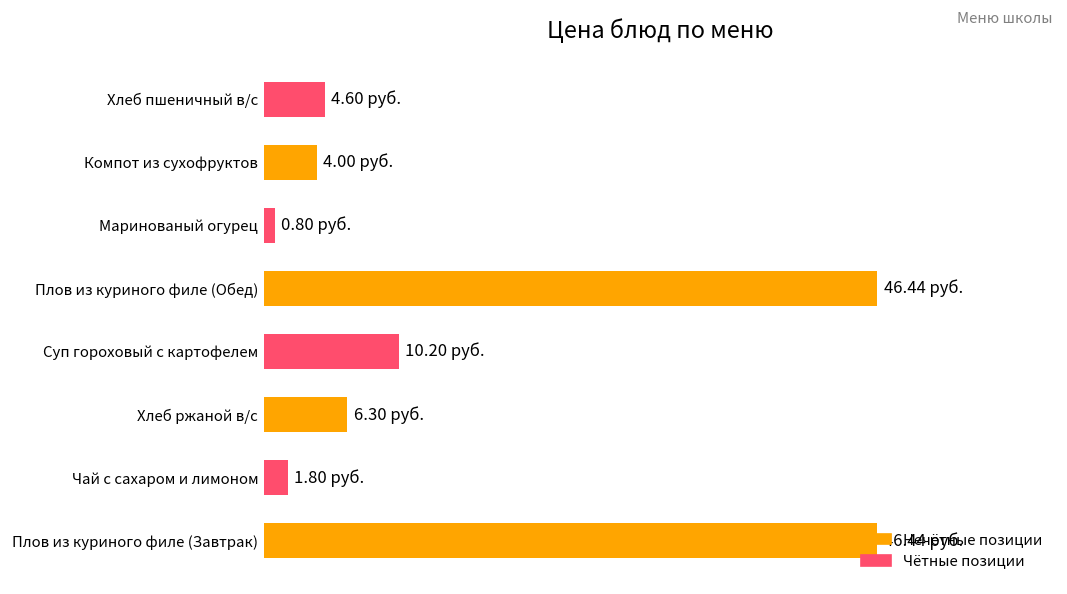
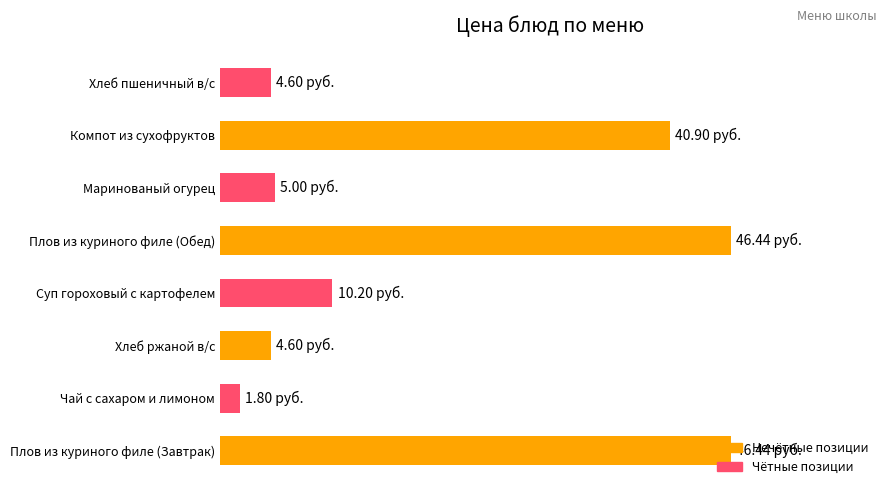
Компот из сухофруктов: 4.00 -> 40.90
Маринованый огурец: 0.80 -> 5.00
Хлеб ржаной в/c: 6.30 -> 4.60
